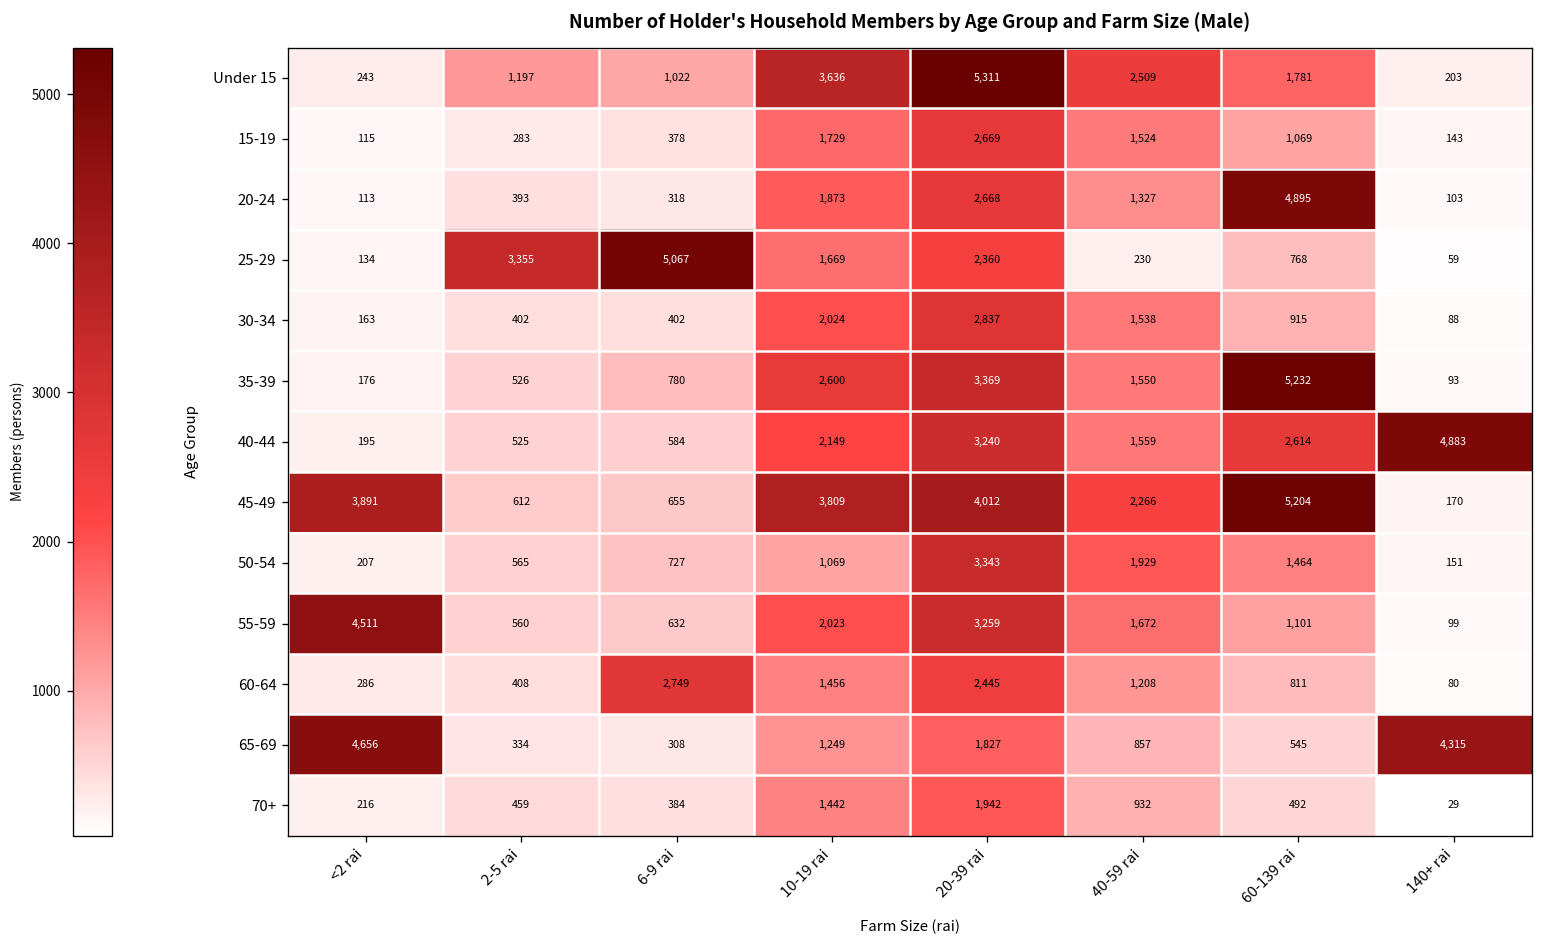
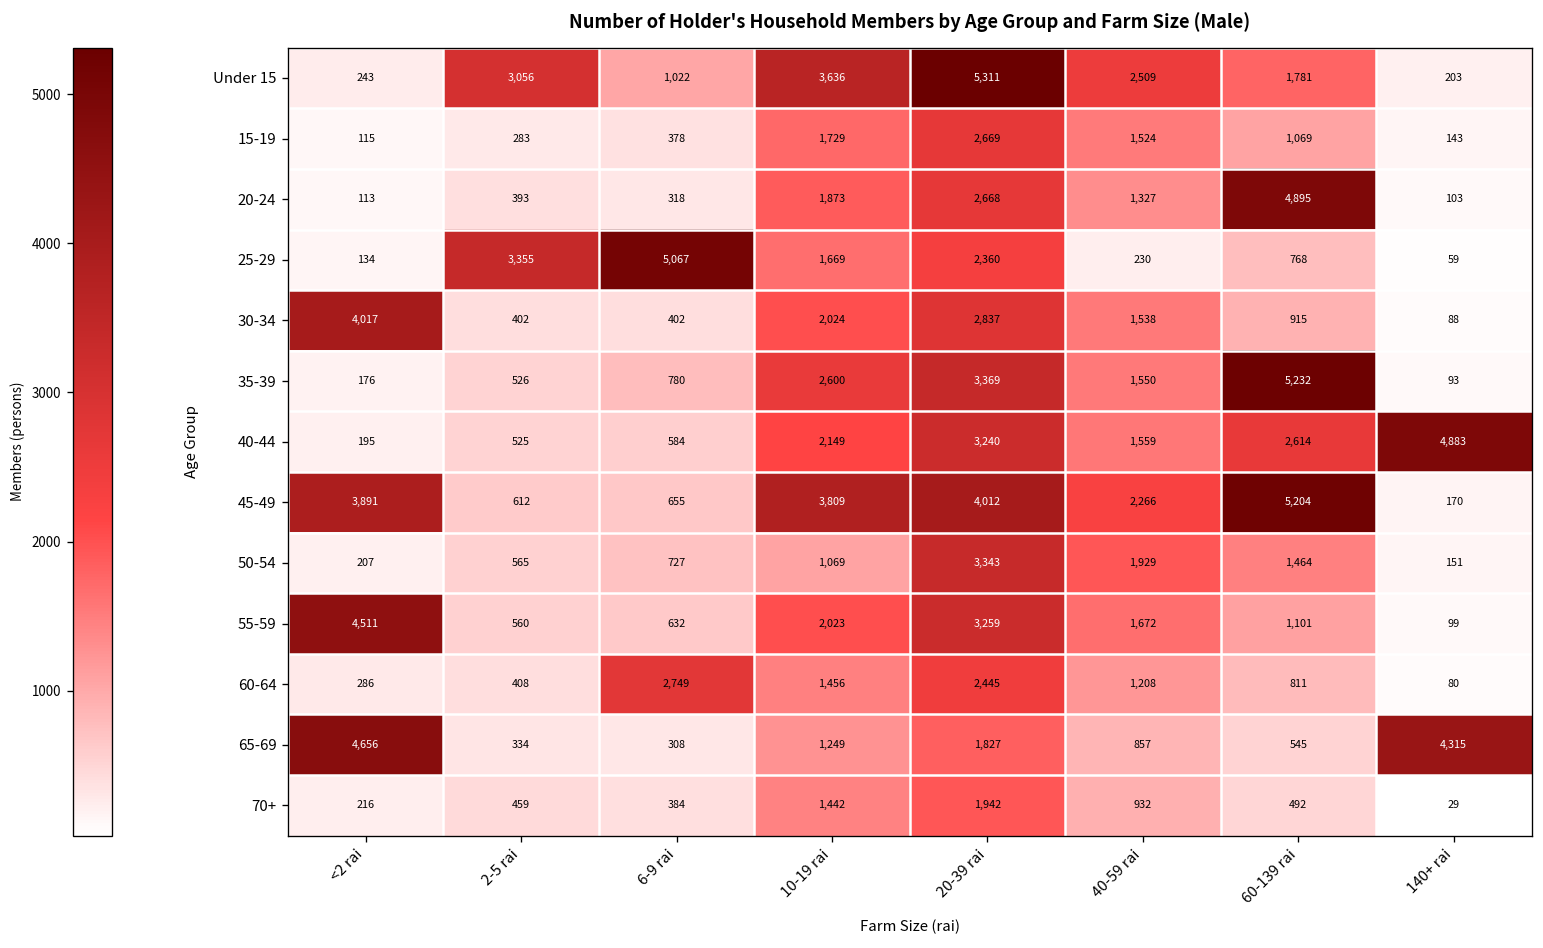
Under 15, 2-5 rai: 1,197 -> 3,056
30-34, <2 rai: 163 -> 4,017
